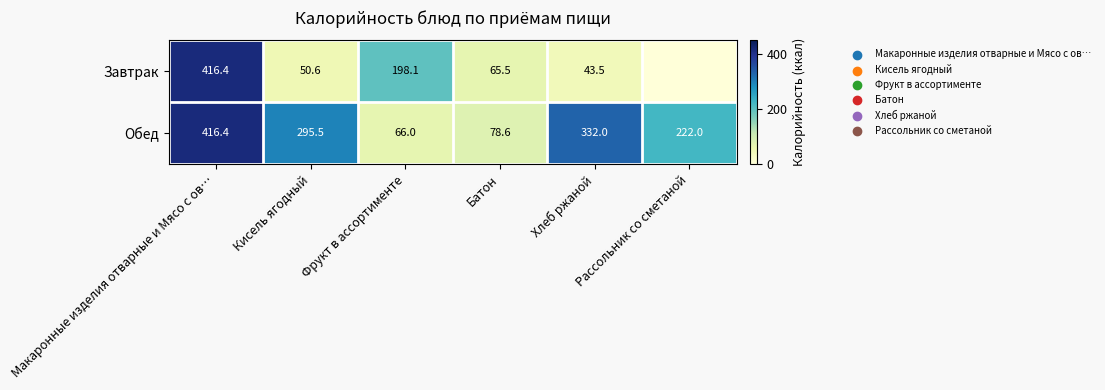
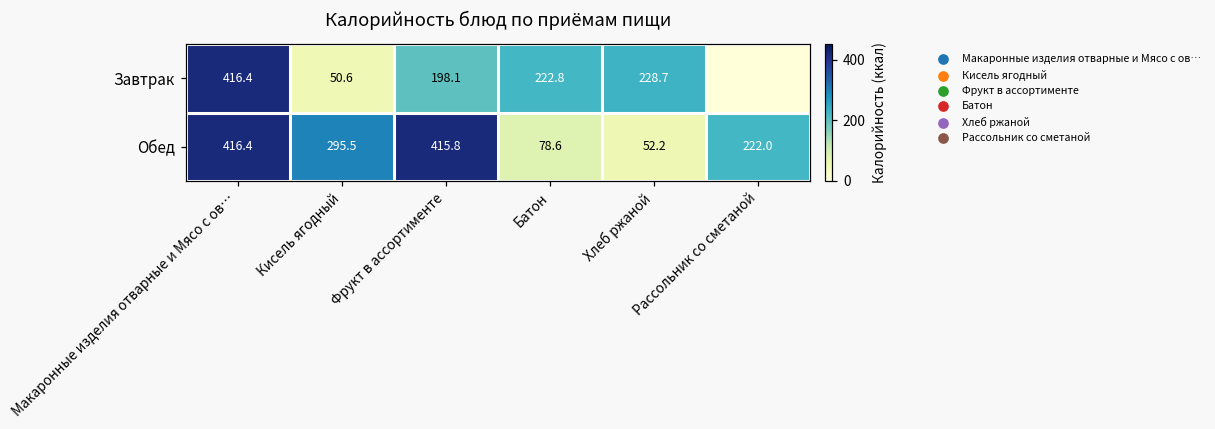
Завтрак, Батон: 65.5 -> 222.8
Завтрак, Хлеб ржаной: 43.5 -> 228.7
Обед, Фрукт в ассортименте: 66.0 -> 415.8
Обед, Хлеб ржаной: 332.0 -> 52.2
